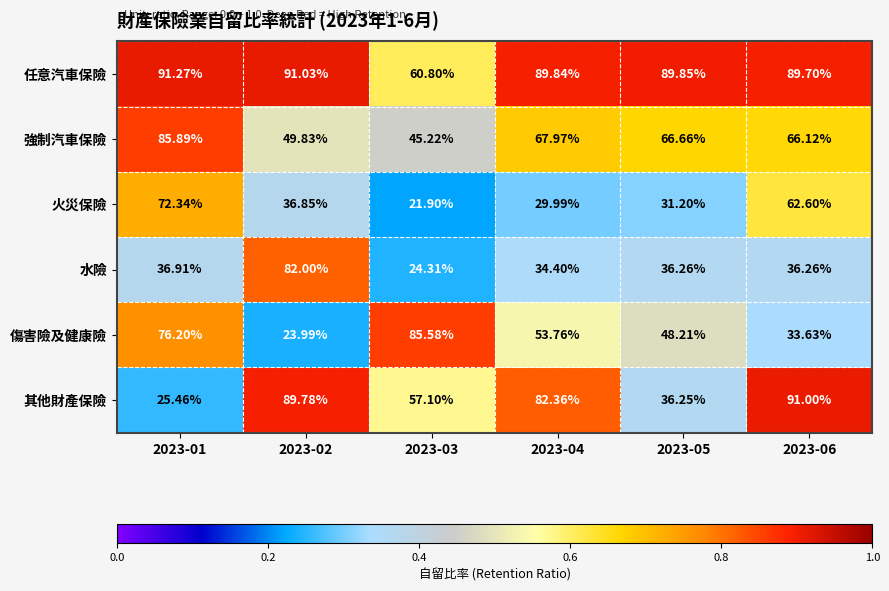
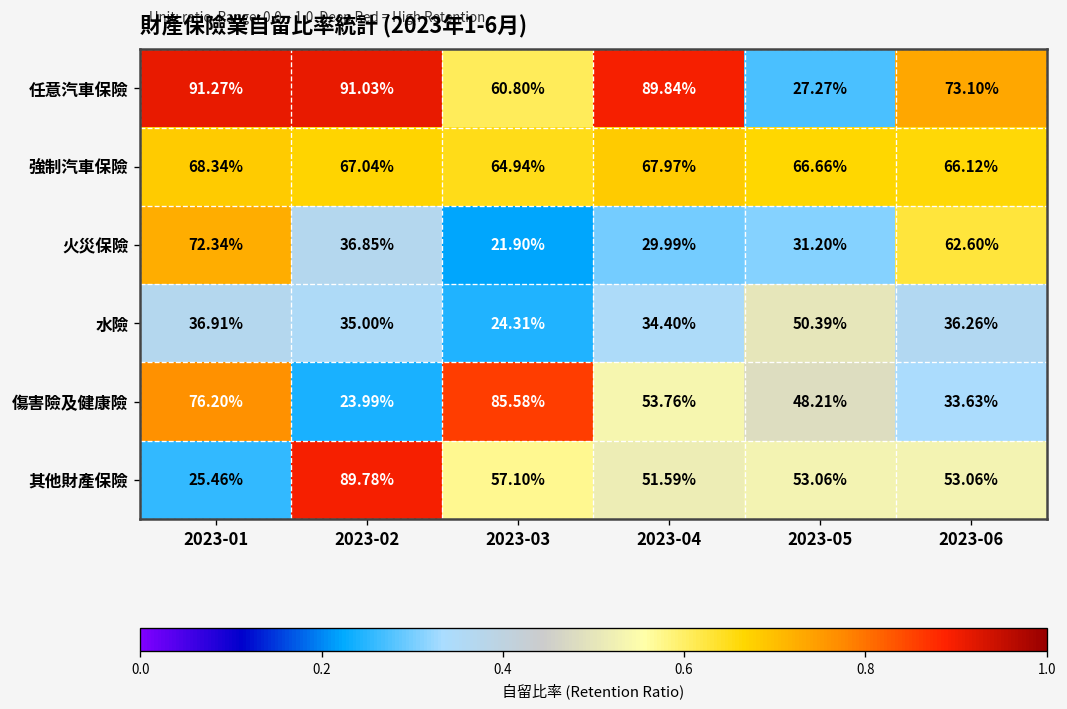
任意汽車保險, 2023-05: 89.85% -> 27.27%
任意汽車保險, 2023-06: 89.70% -> 73.10%
強制汽車保險, 2023-01: 85.89% -> 68.34%
強制汽車保險, 2023-02: 49.83% -> 67.04%
強制汽車保險, 2023-03: 45.22% -> 64.94%
水險, 2023-02: 82.00% -> 35.00%
水險, 2023-05: 36.26% -> 50.39%
其他財產保險, 2023-04: 82.36% -> 51.59%
其他財產保險, 2023-05: 36.25% -> 53.06%
其他財產保險, 2023-06: 91.00% -> 53.06%
